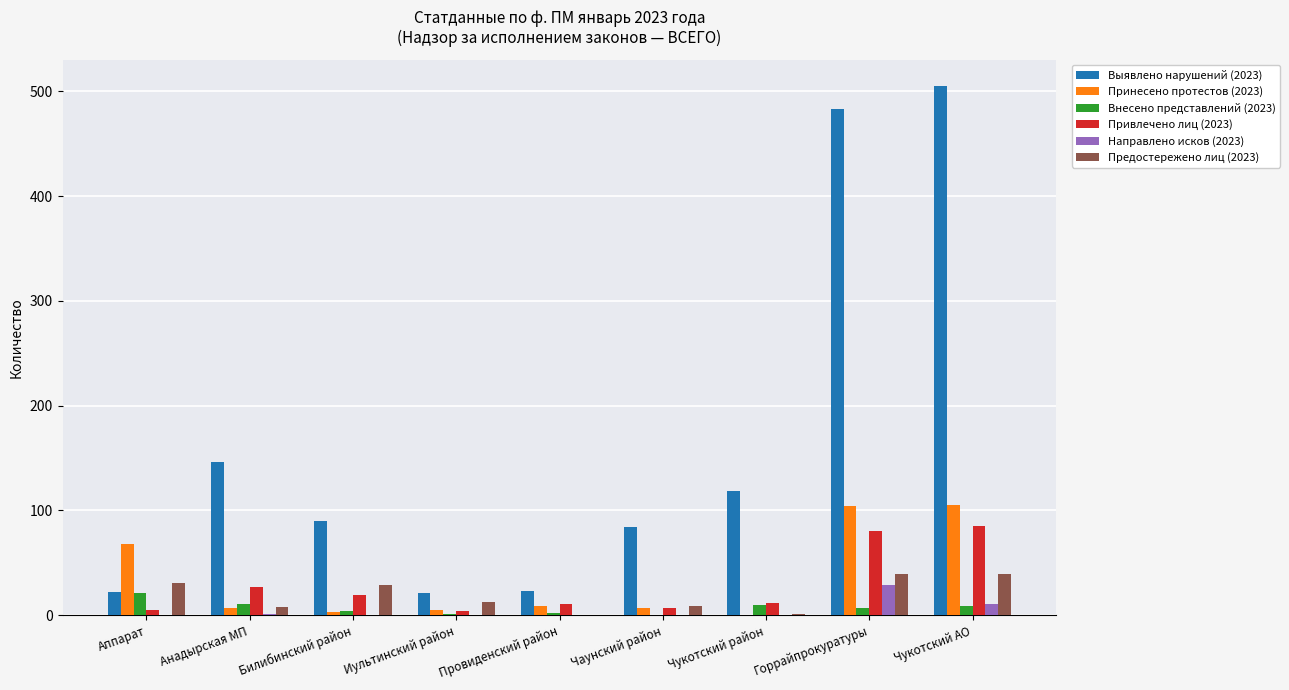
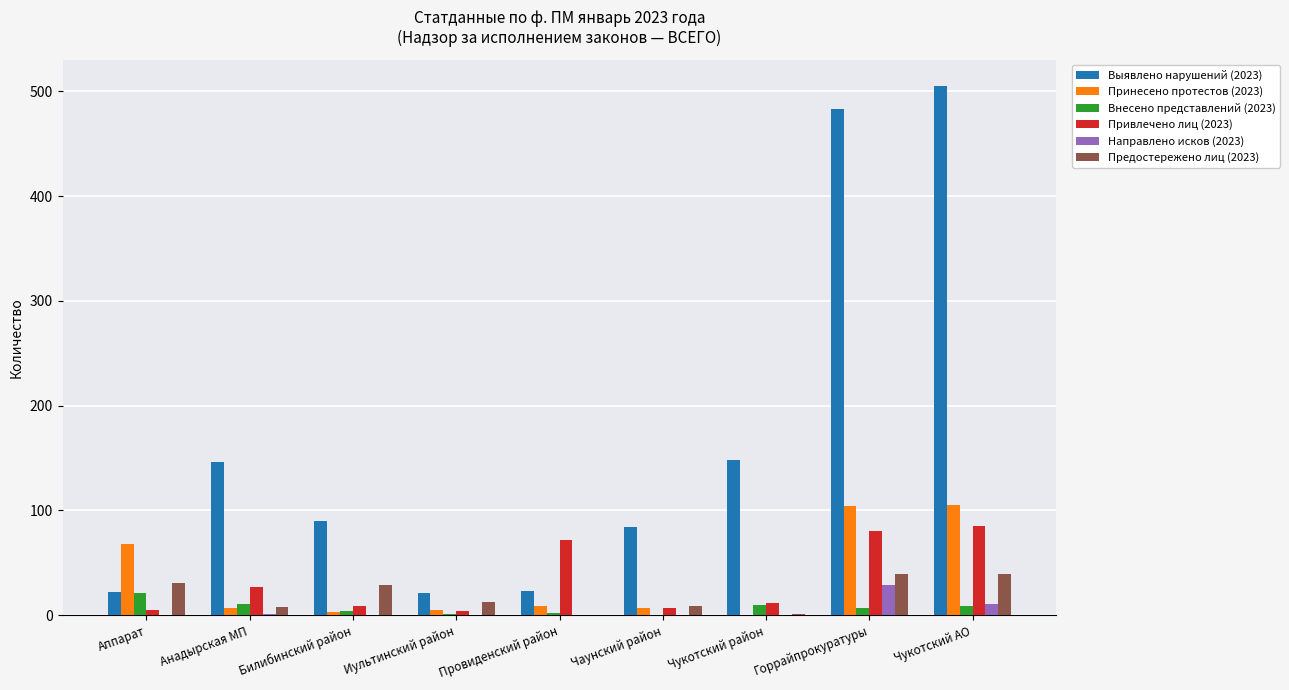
Привлечено лиц (2023), Билибинский район: 19 -> 9
Привлечено лиц (2023), Провиденский район: 11 -> 72
Выявлено нарушений (2023), Чукотский район: 119 -> 148
